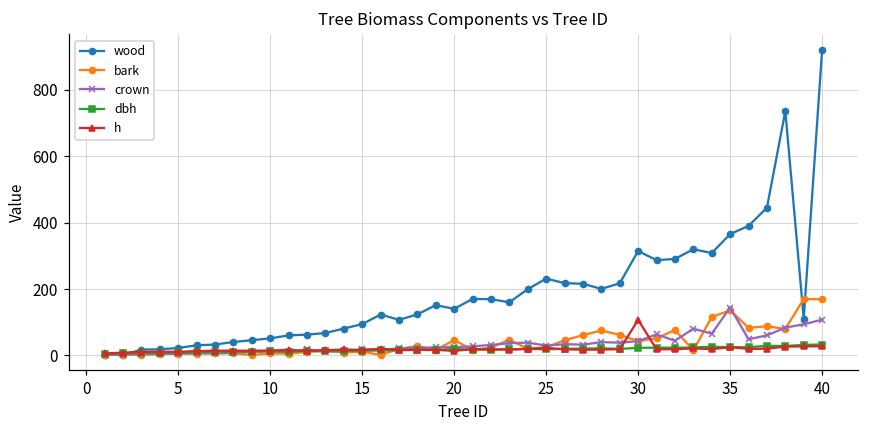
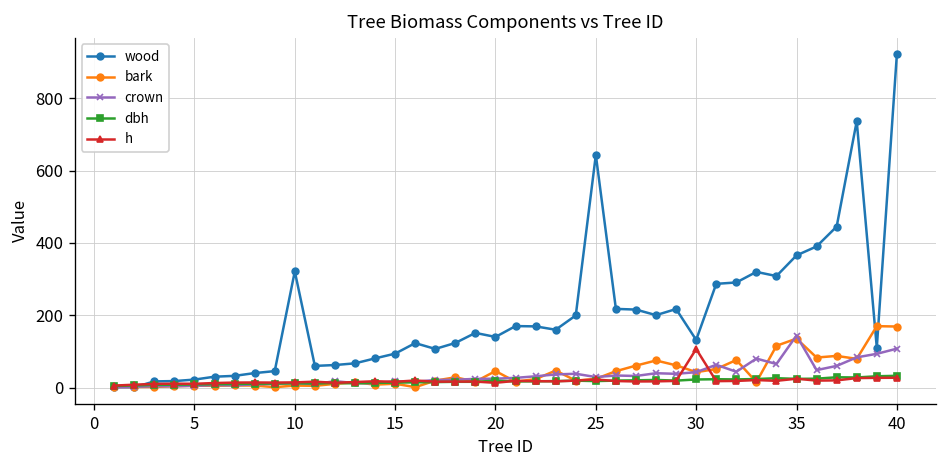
wood, 10: 50 -> 320
wood, 25: 230 -> 640
wood, 30: 310 -> 130
